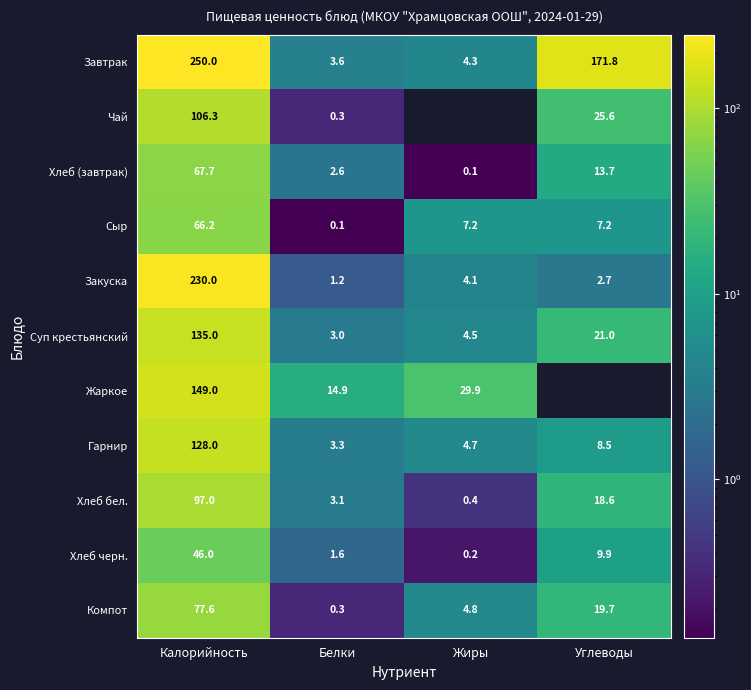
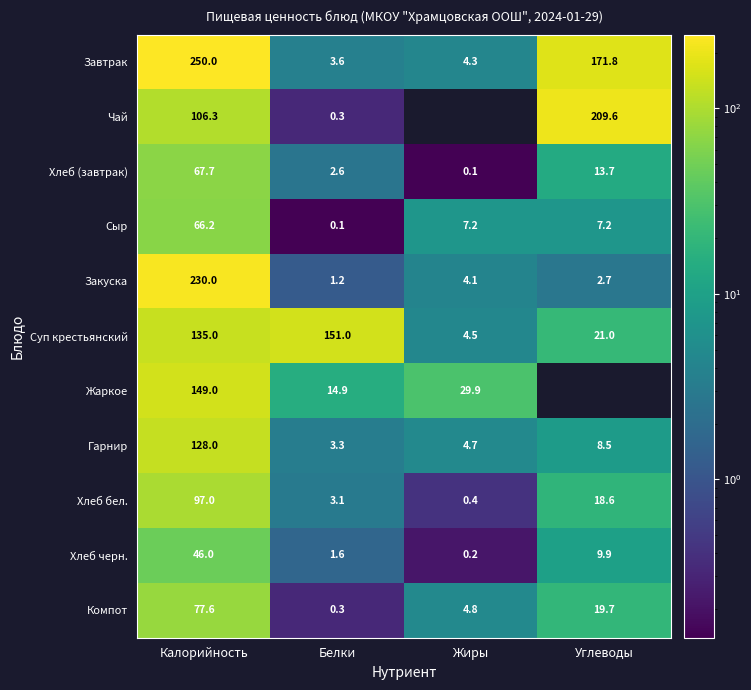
Чай, Углеводы: 25.6 -> 209.6
Суп крестьянский, Белки: 3.0 -> 151.0
